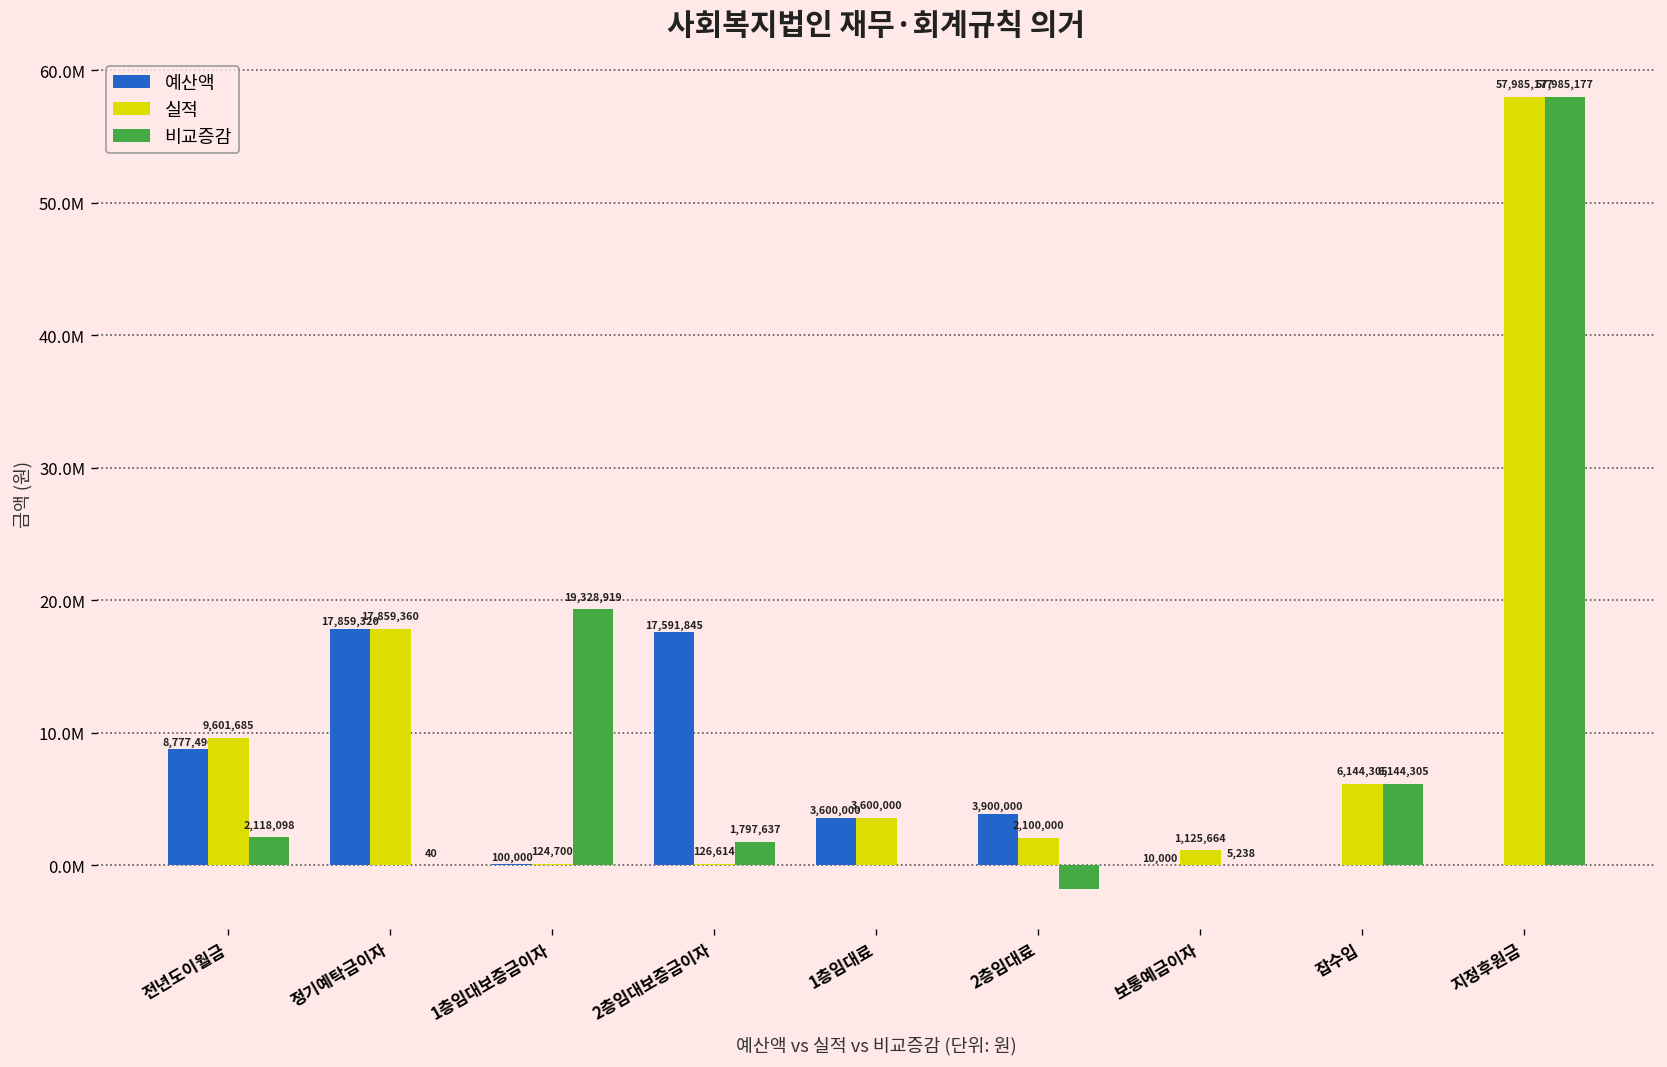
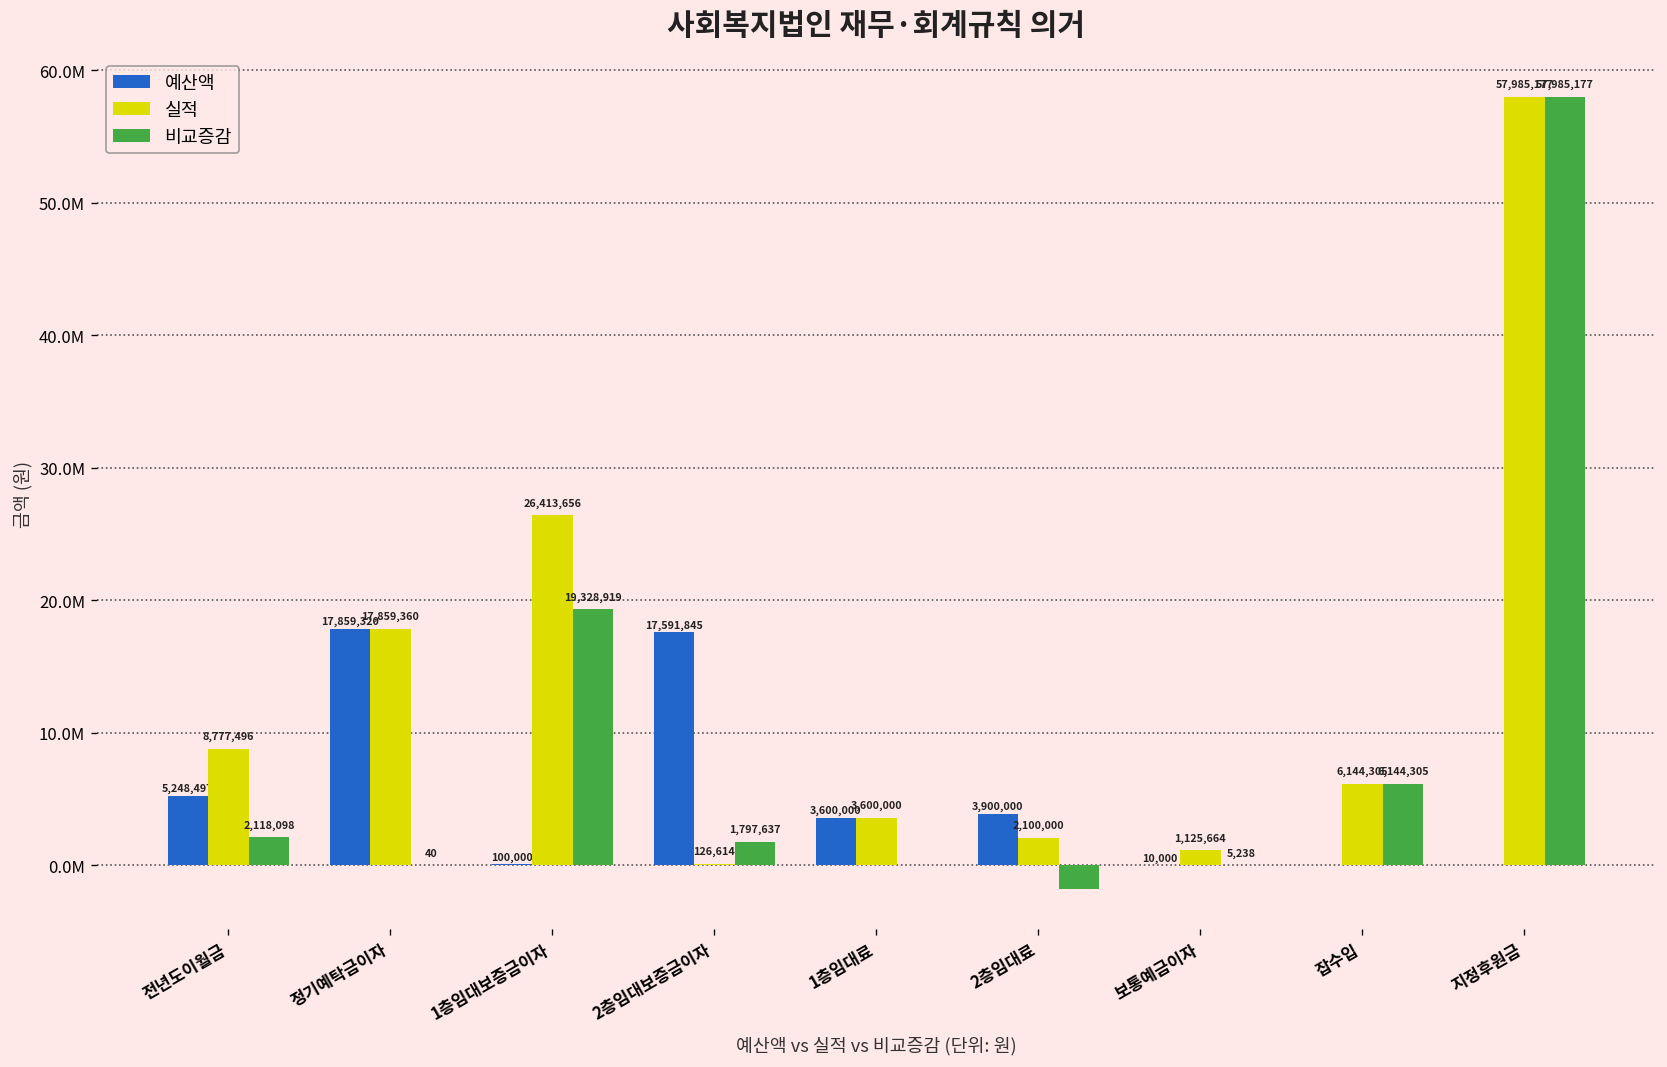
예산액, 전년도이월금: 8,777,496 -> 5,248,497
실적, 전년도이월금: 9,601,685 -> 8,777,496
실적, 1층임대보증금이자: 124,700 -> 26,413,656
